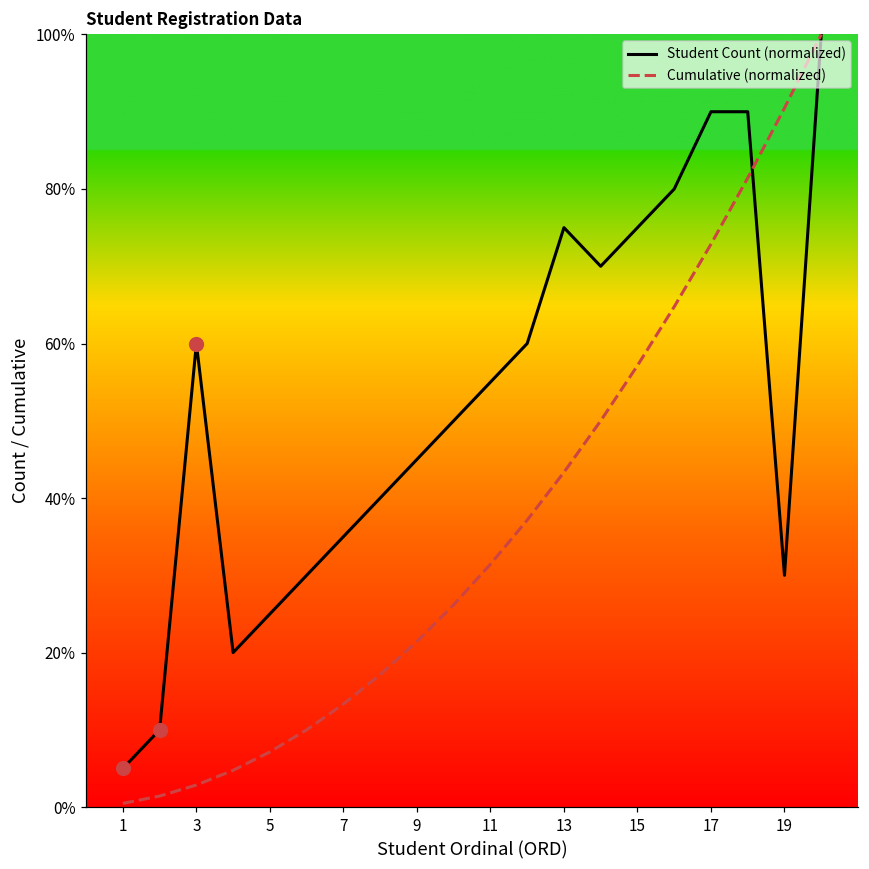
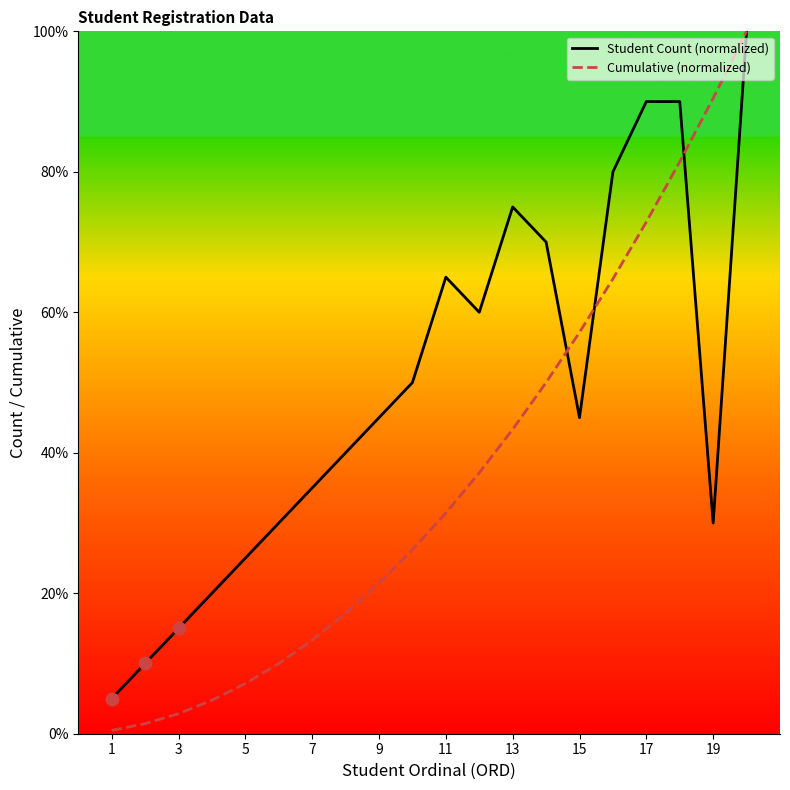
Student Count (normalized), 3: 60% -> 15%
Student Count (normalized), 11: 55% -> 65%
Student Count (normalized), 15: 75% -> 45%
